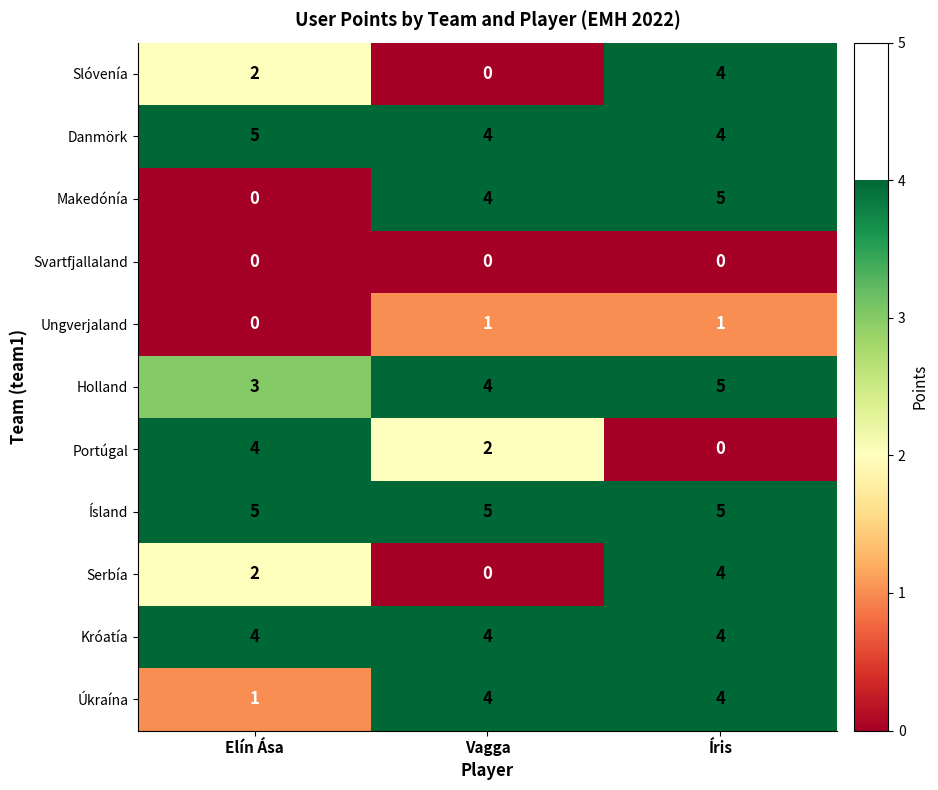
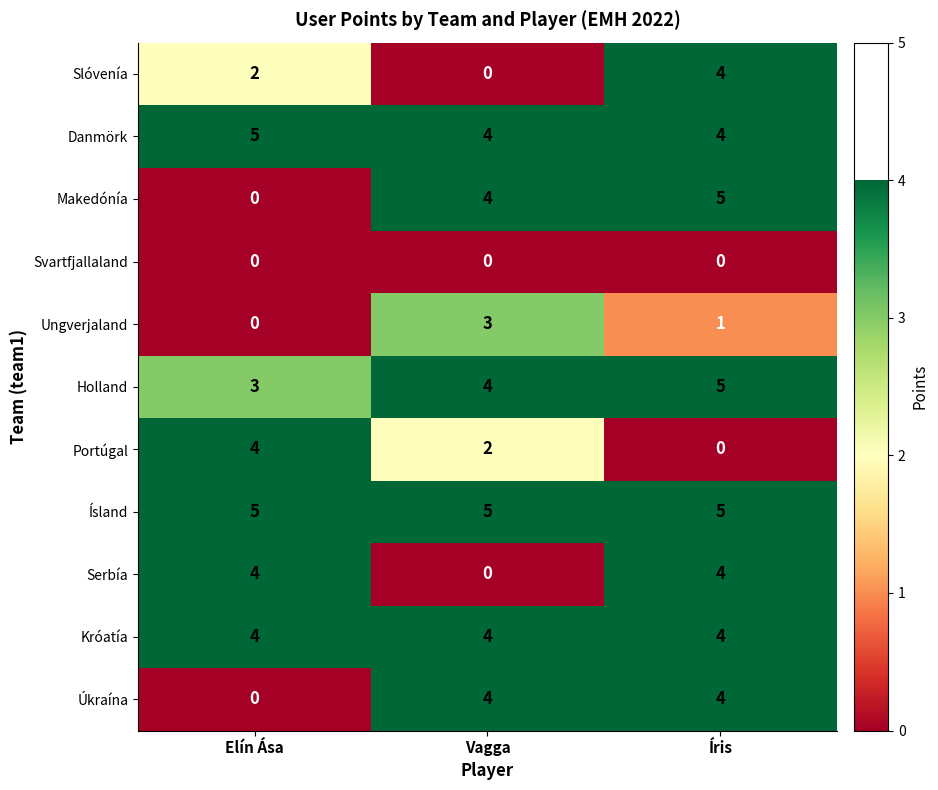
Ungverjaland, Vagga: 1 -> 3
Serbía, Elín Ása: 2 -> 4
Úkraína, Elín Ása: 1 -> 0
